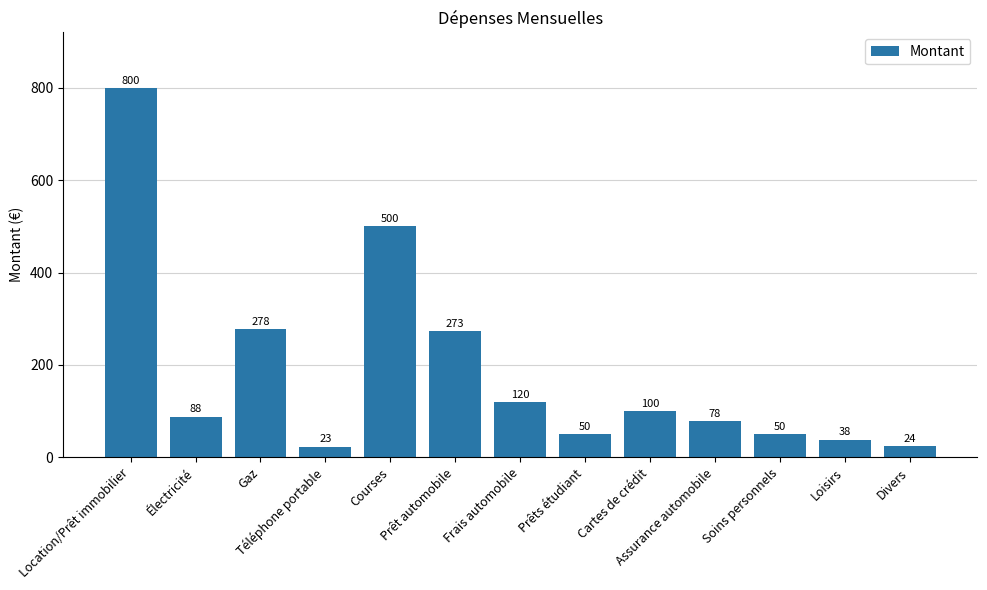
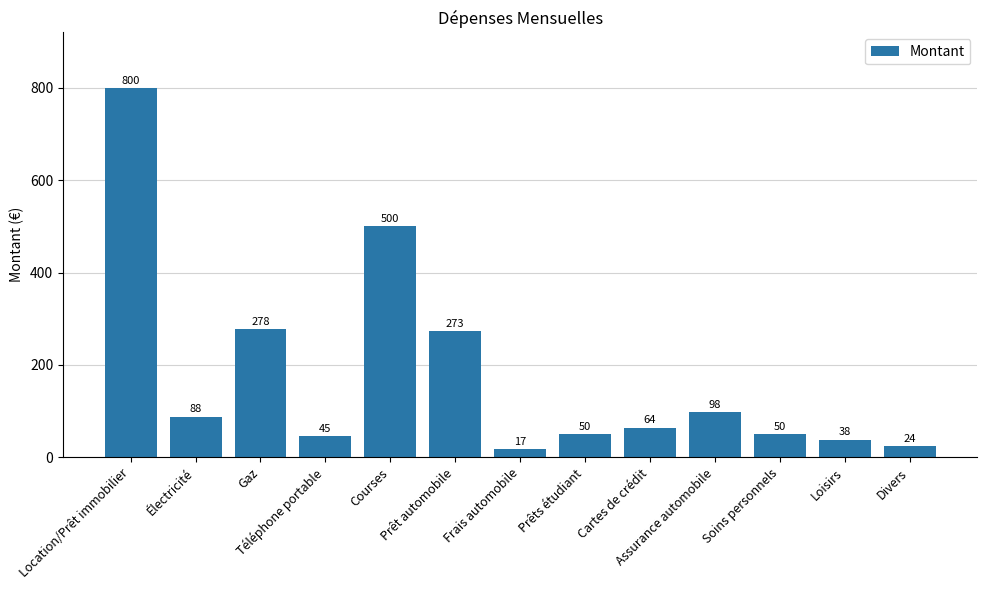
Téléphone portable: 23 -> 45
Frais automobile: 120 -> 17
Cartes de crédit: 100 -> 64
Assurance automobile: 78 -> 98
